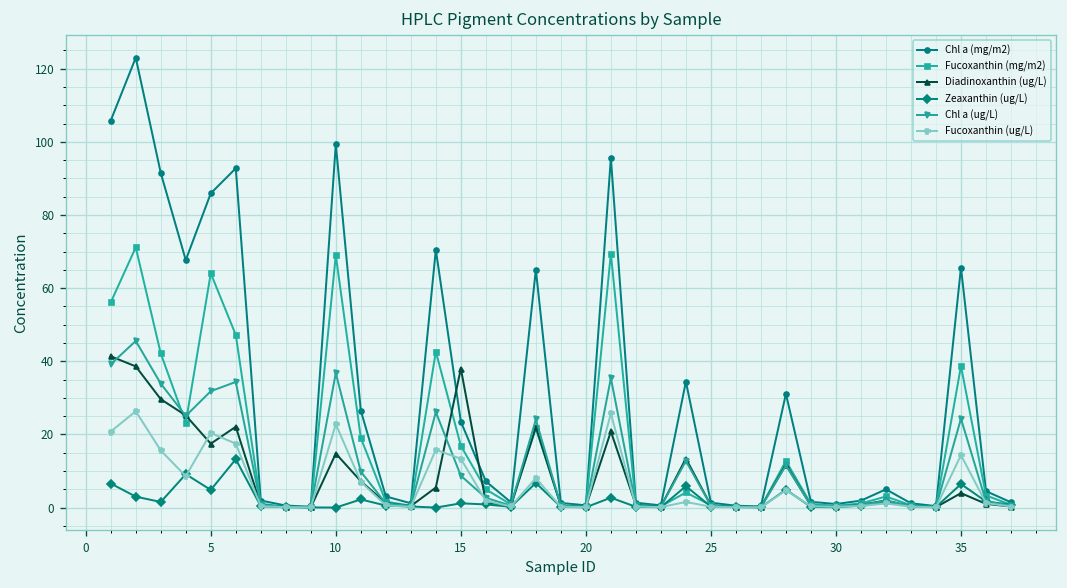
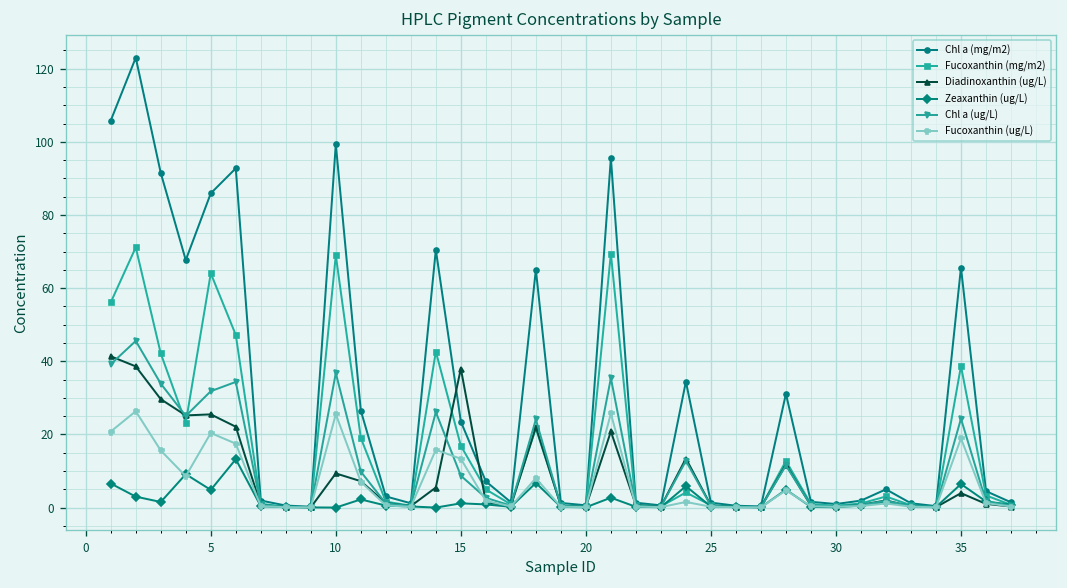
Diadinoxanthin (ug/L), 5: 17 -> 25
Diadinoxanthin (ug/L), 10: 15 -> 9
Fucoxanthin (ug/L), 10: 23 -> 26
Fucoxanthin (ug/L), 35: 14 -> 19
